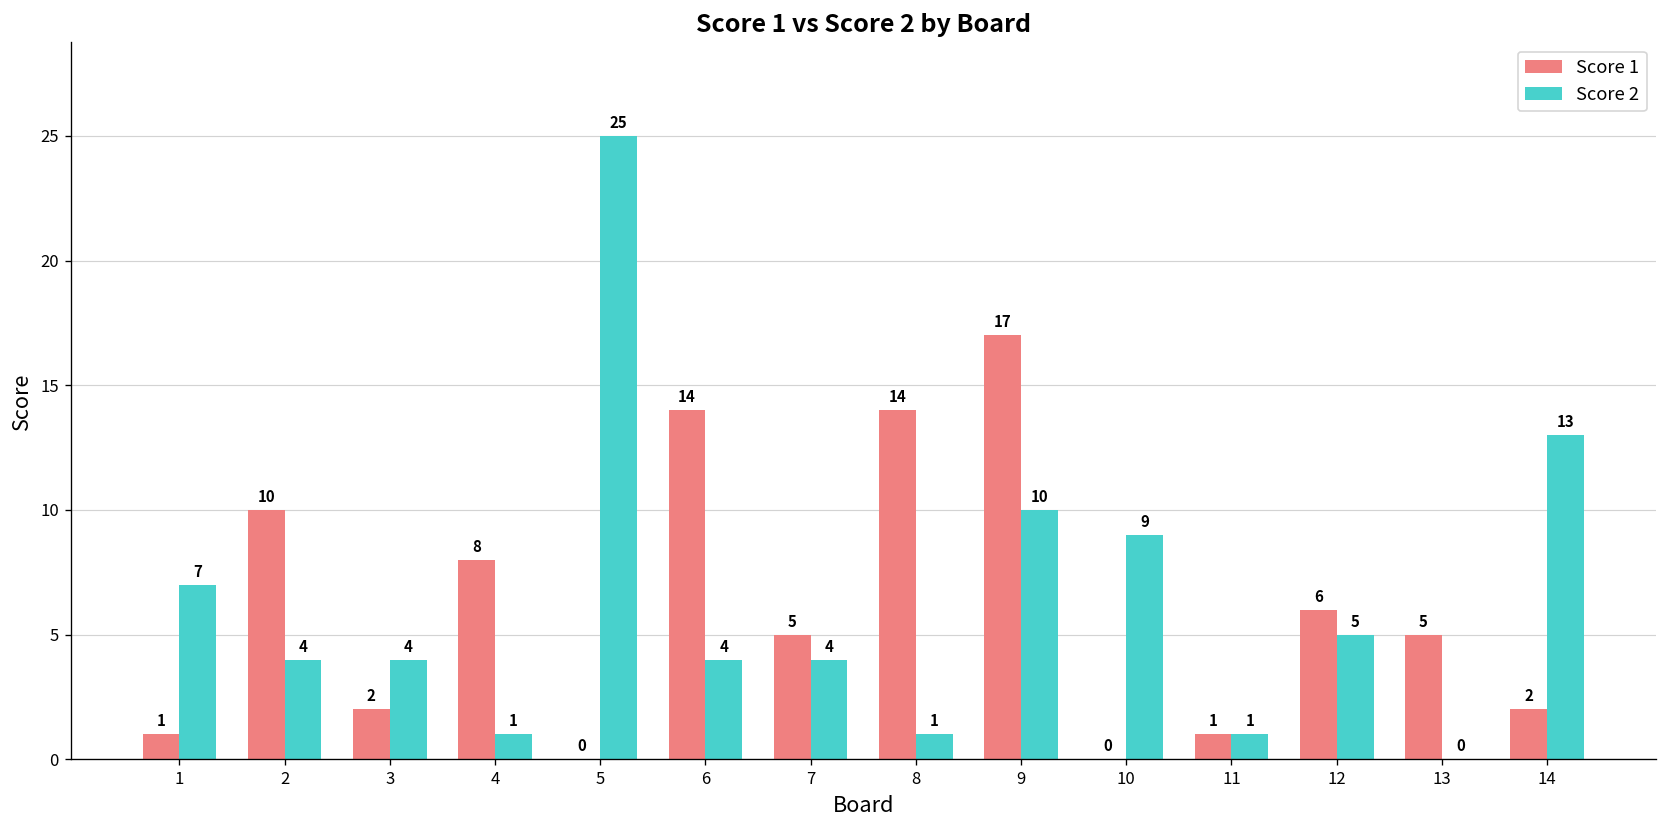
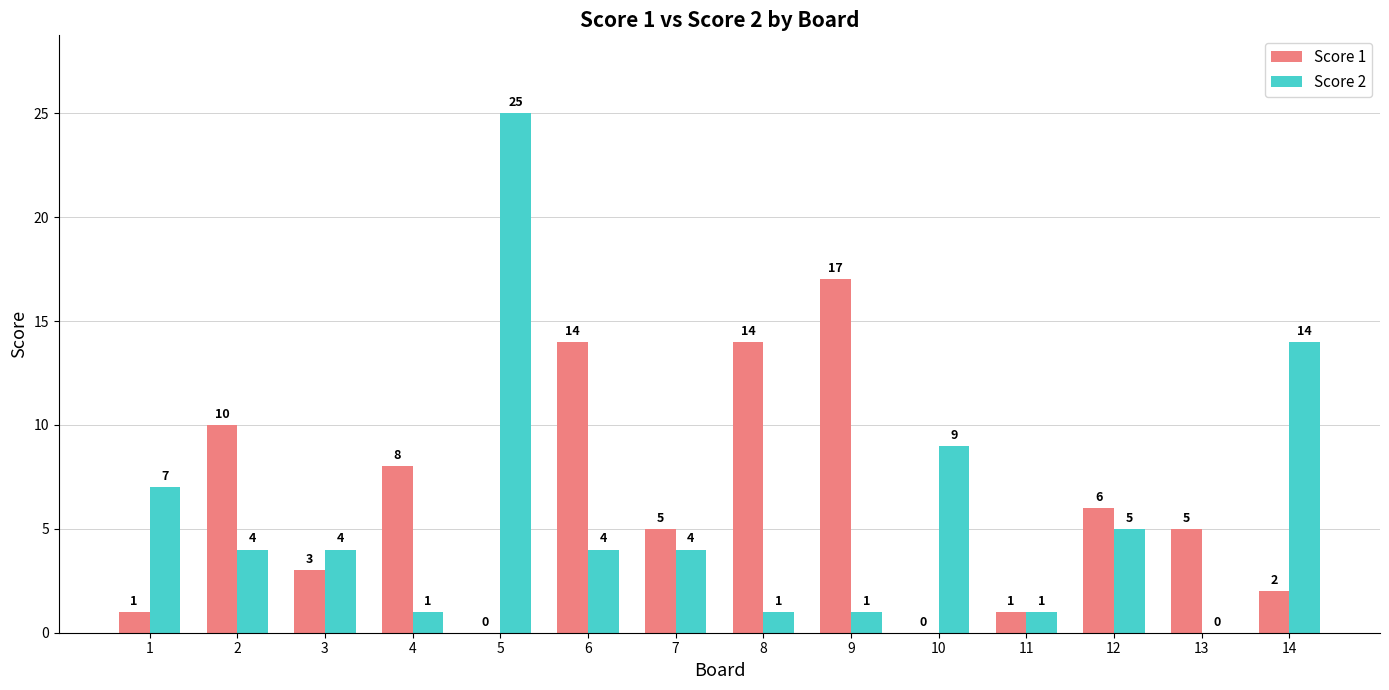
Score 1, 3: 2 -> 3
Score 2, 9: 10 -> 1
Score 2, 14: 13 -> 14
